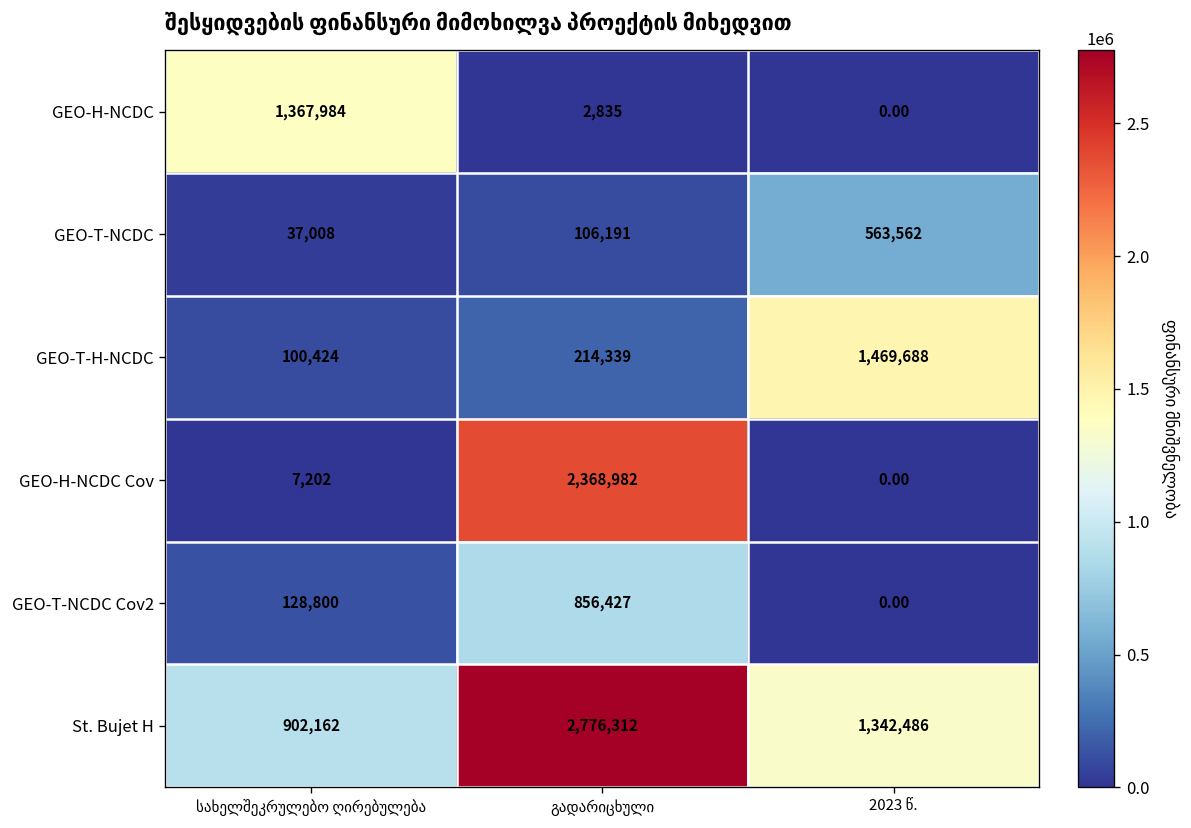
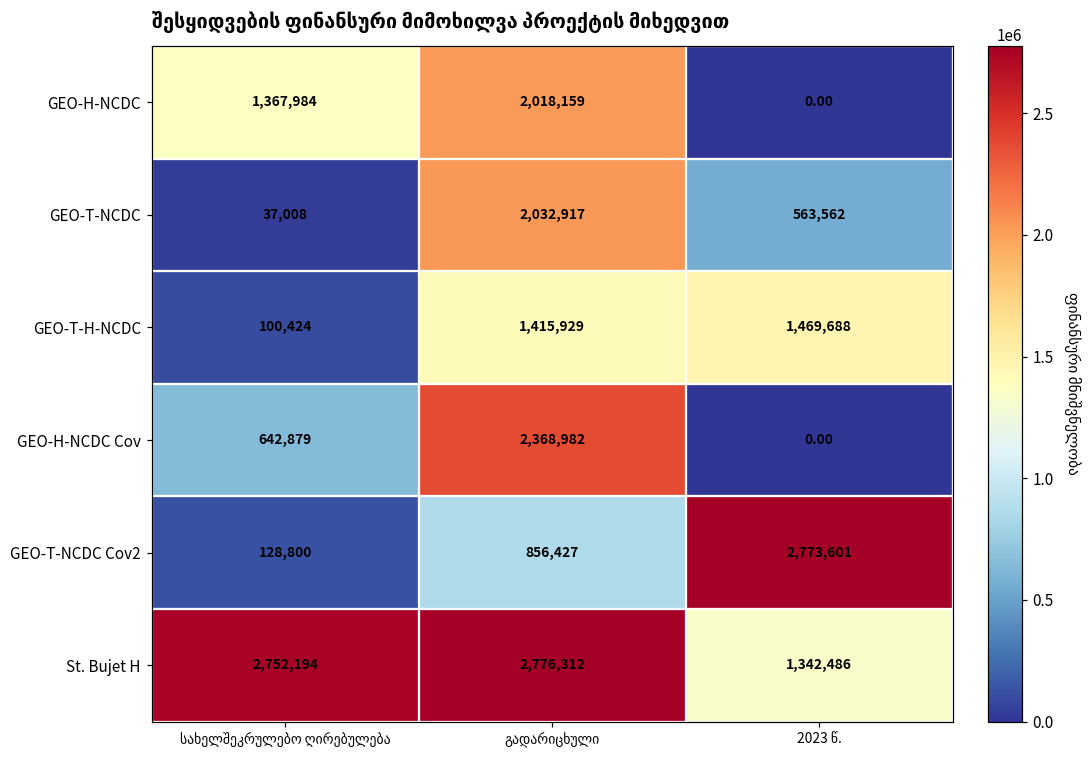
GEO-H-NCDC, გადარიცხული: 2,835 -> 2,018,159
GEO-T-NCDC, გადარიცხული: 106,191 -> 2,032,917
GEO-T-H-NCDC, გადარიცხული: 214,339 -> 1,415,929
GEO-H-NCDC Cov, სახელშეკრულებო ღირებულება: 7,202 -> 642,879
GEO-T-NCDC Cov2, 2023 წ.: 0.00 -> 2,773,601
St. Bujet H, სახელშეკრულებო ღირებულება: 902,162 -> 2,752,194
